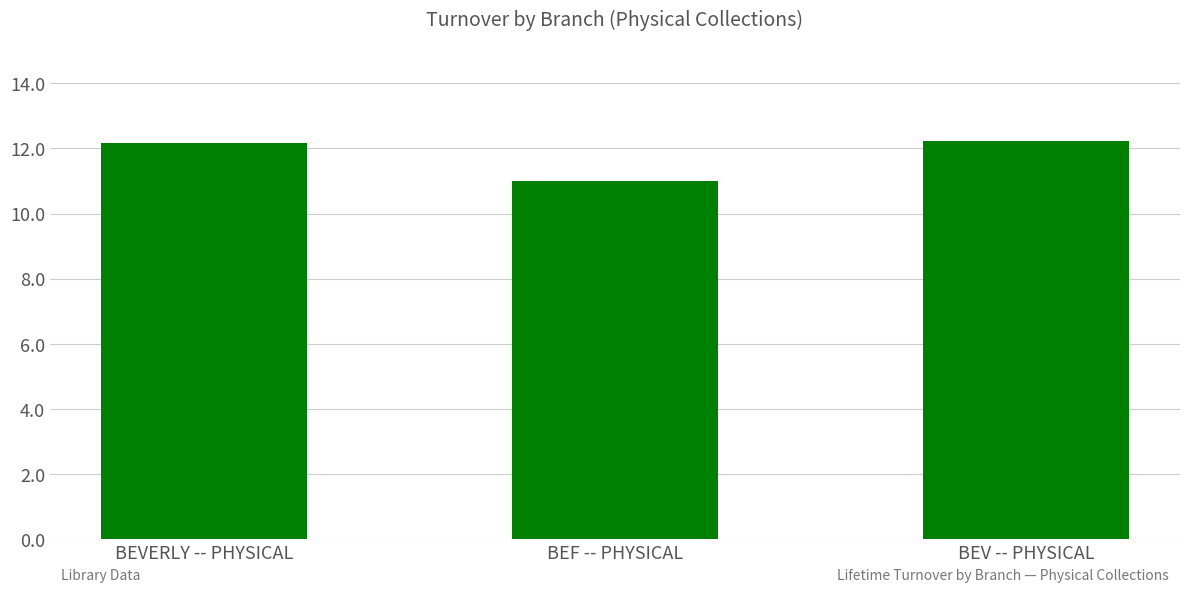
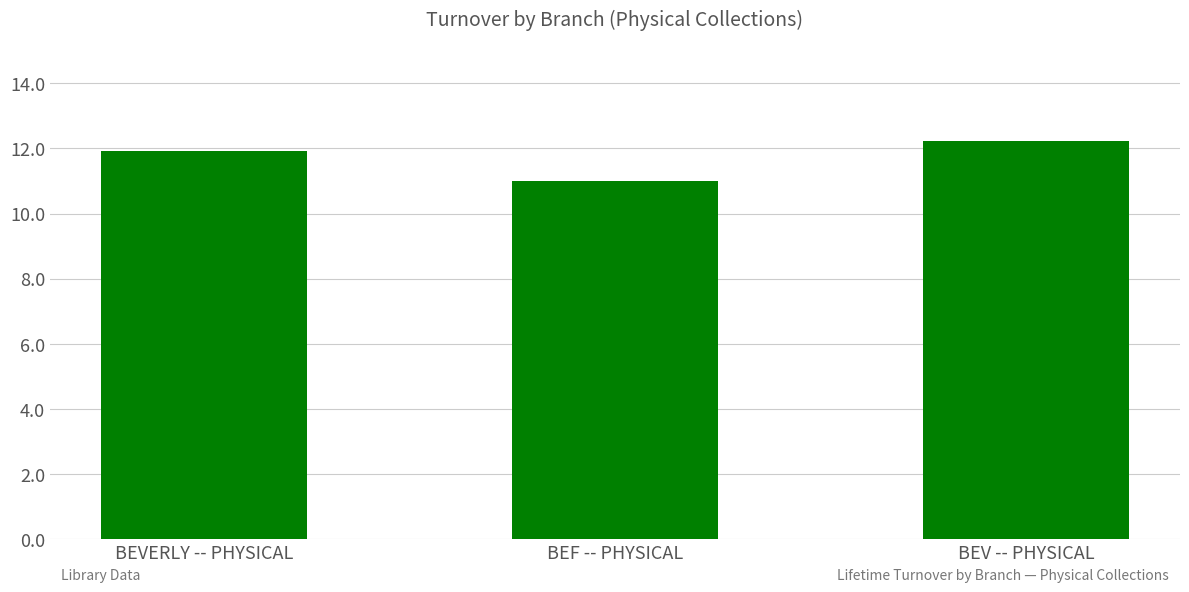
BEVERLY -- PHYSICAL: 12.2 -> 11.9
